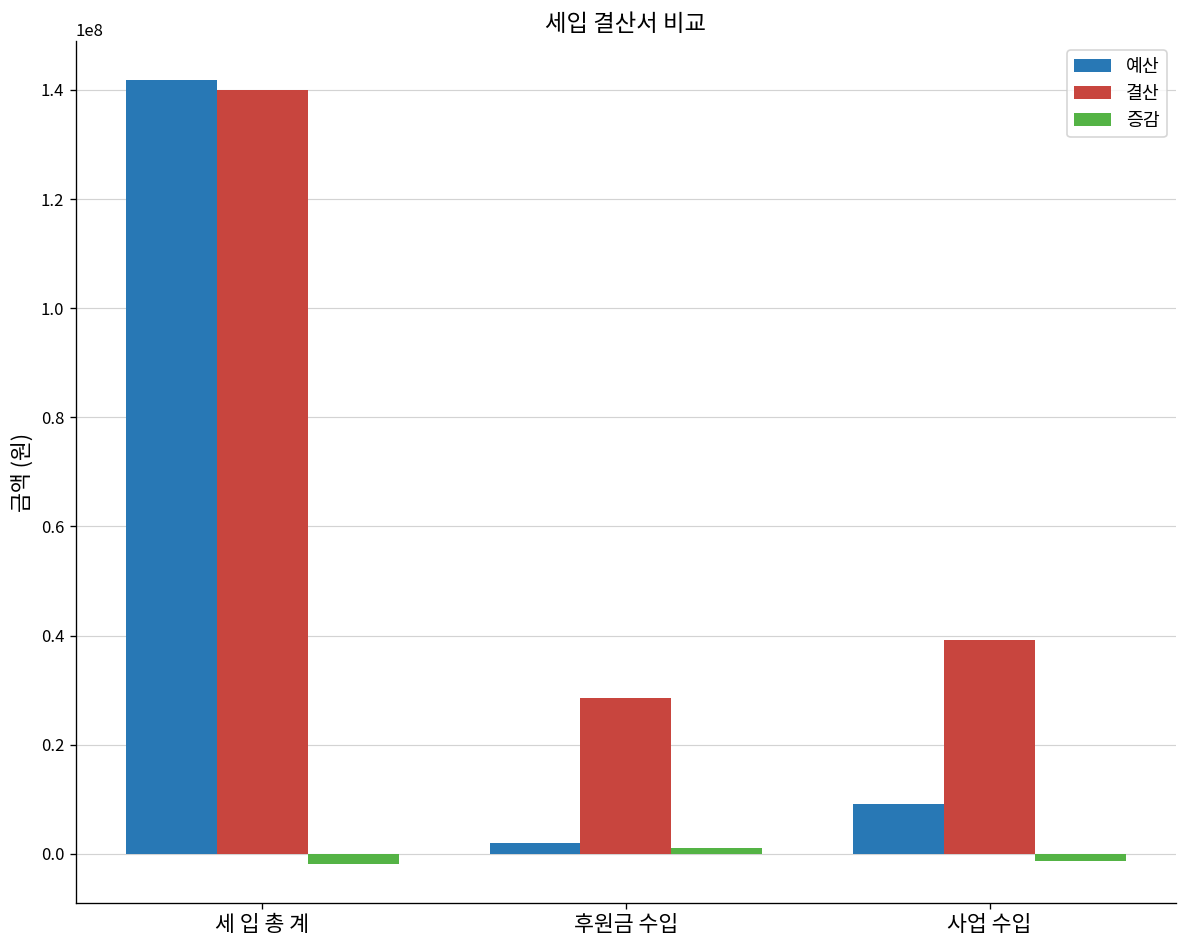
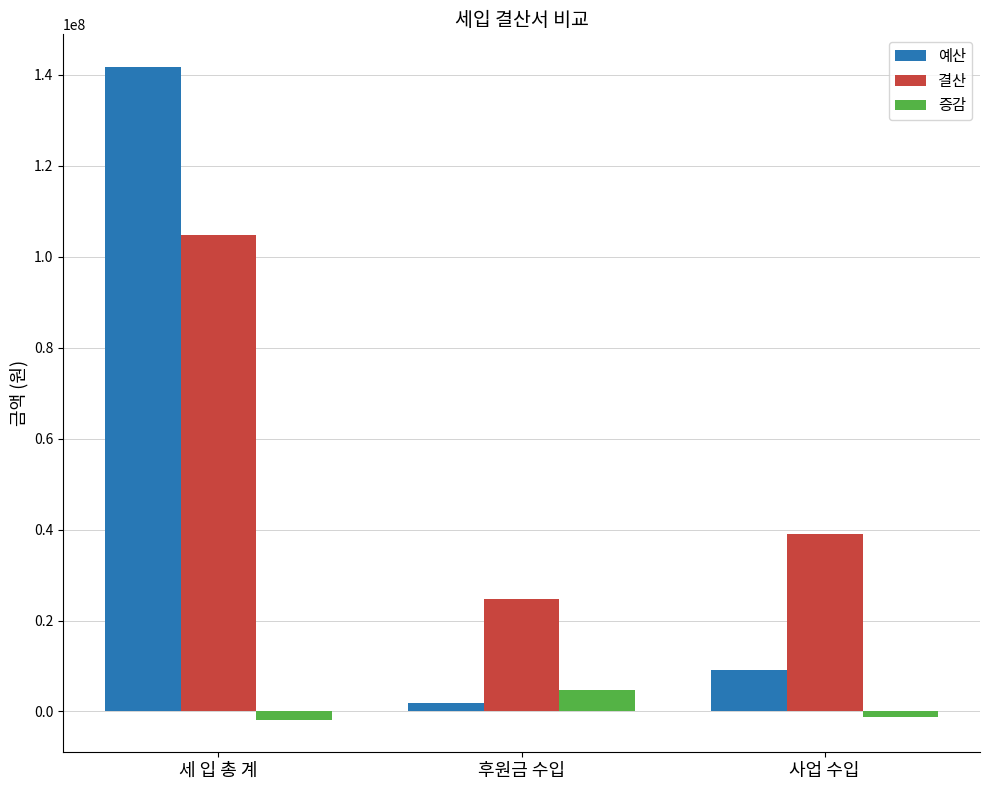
결산, 세 입 총 계: 140000000 -> 105000000
결산, 후원금 수입: 29000000 -> 25000000
증감, 후원금 수입: 1000000 -> 5000000
